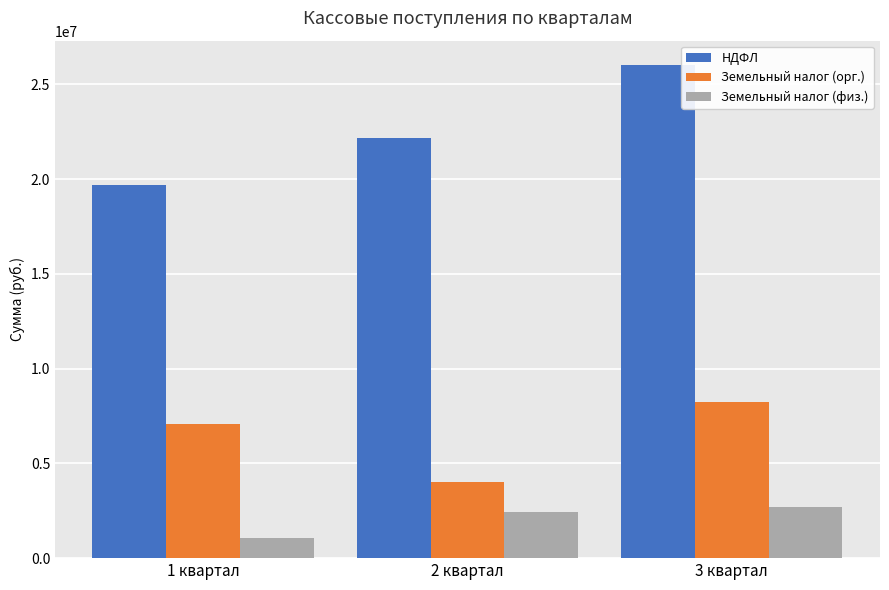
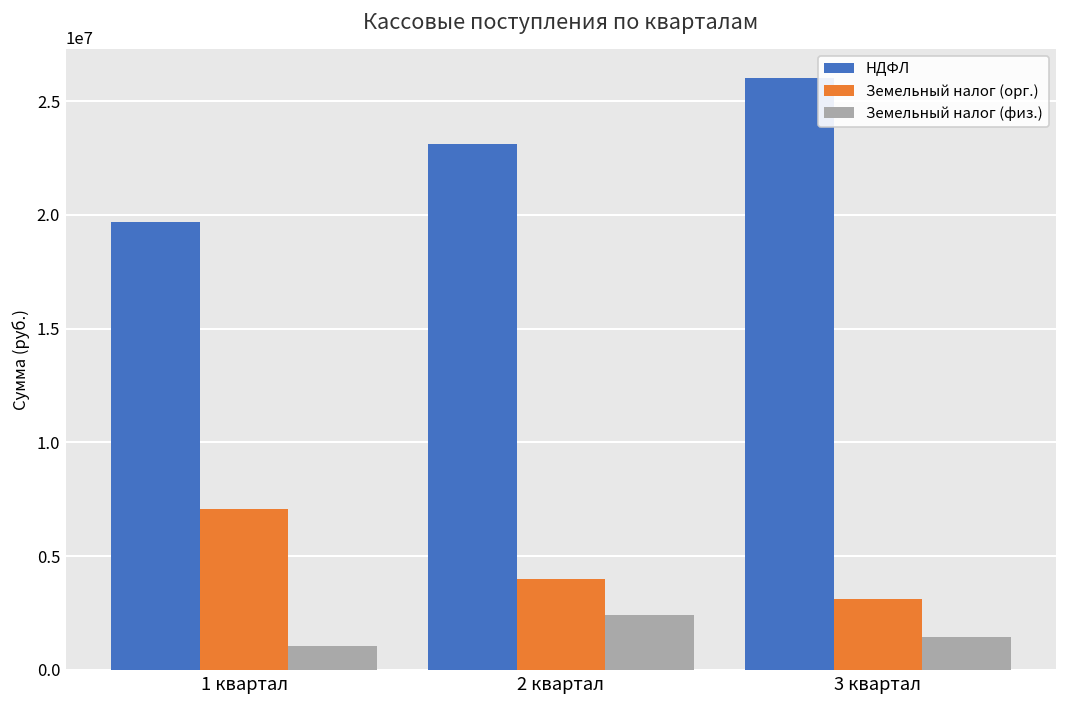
НДФЛ, 2 квартал: 22200000 -> 23100000
Земельный налог (орг.), 3 квартал: 8200000 -> 3100000
Земельный налог (физ.), 3 квартал: 2700000 -> 1500000
